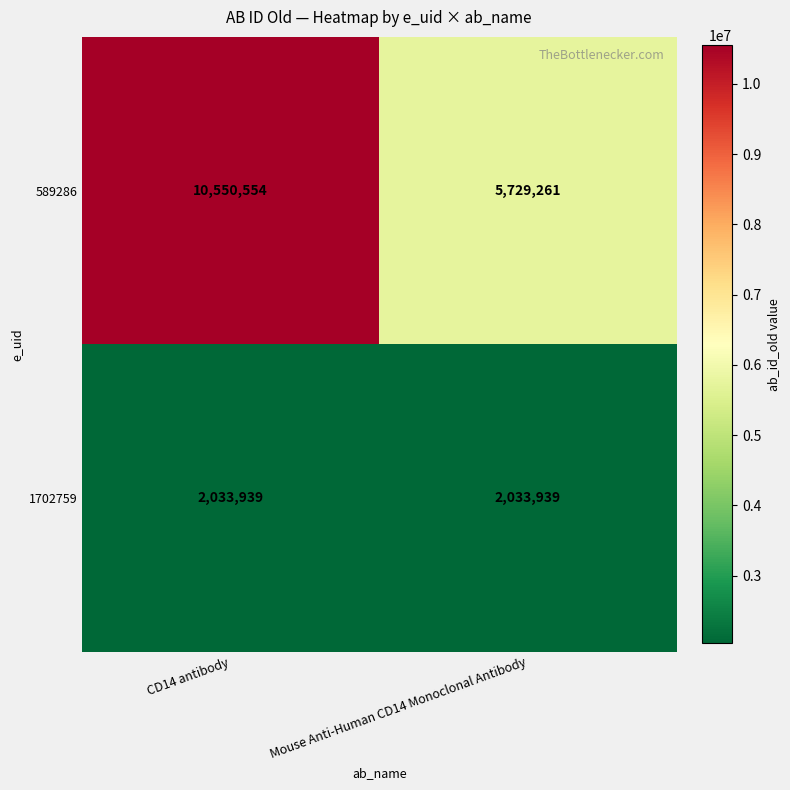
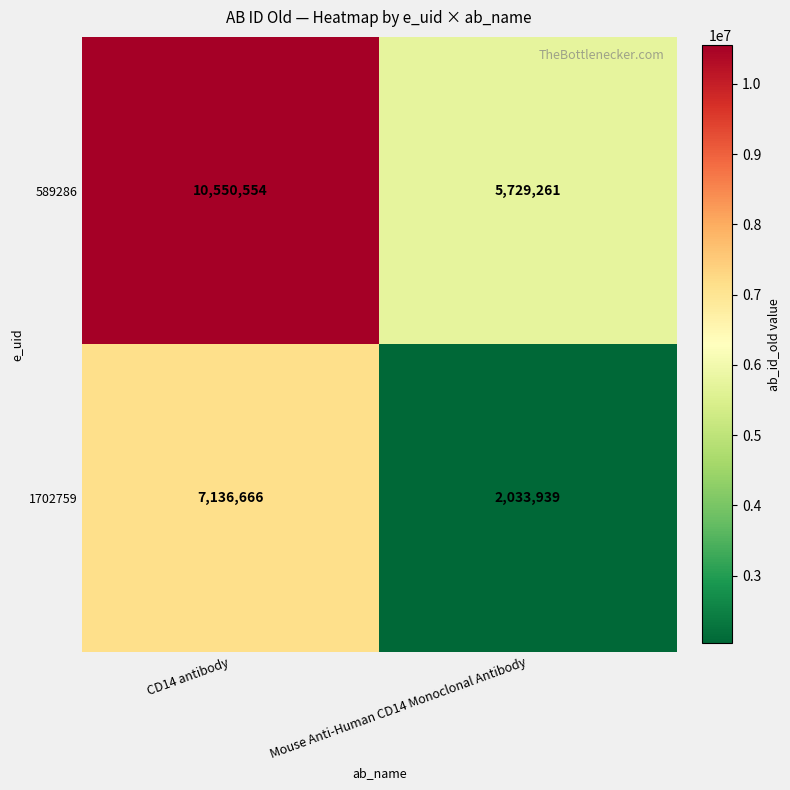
1702759, CD14 antibody: 2,033,939 -> 7,136,666
